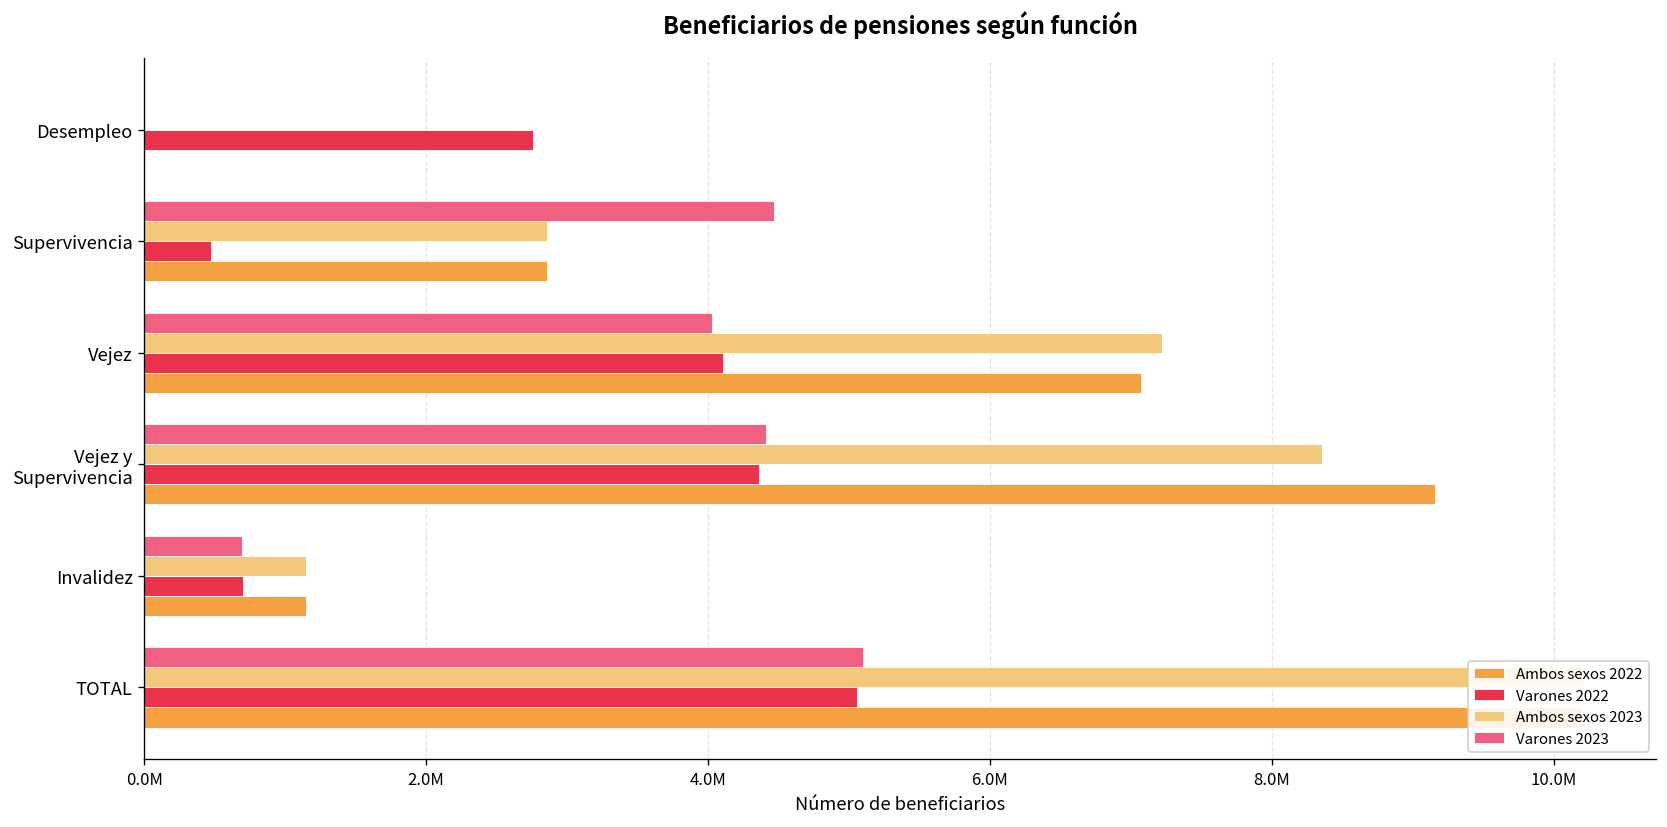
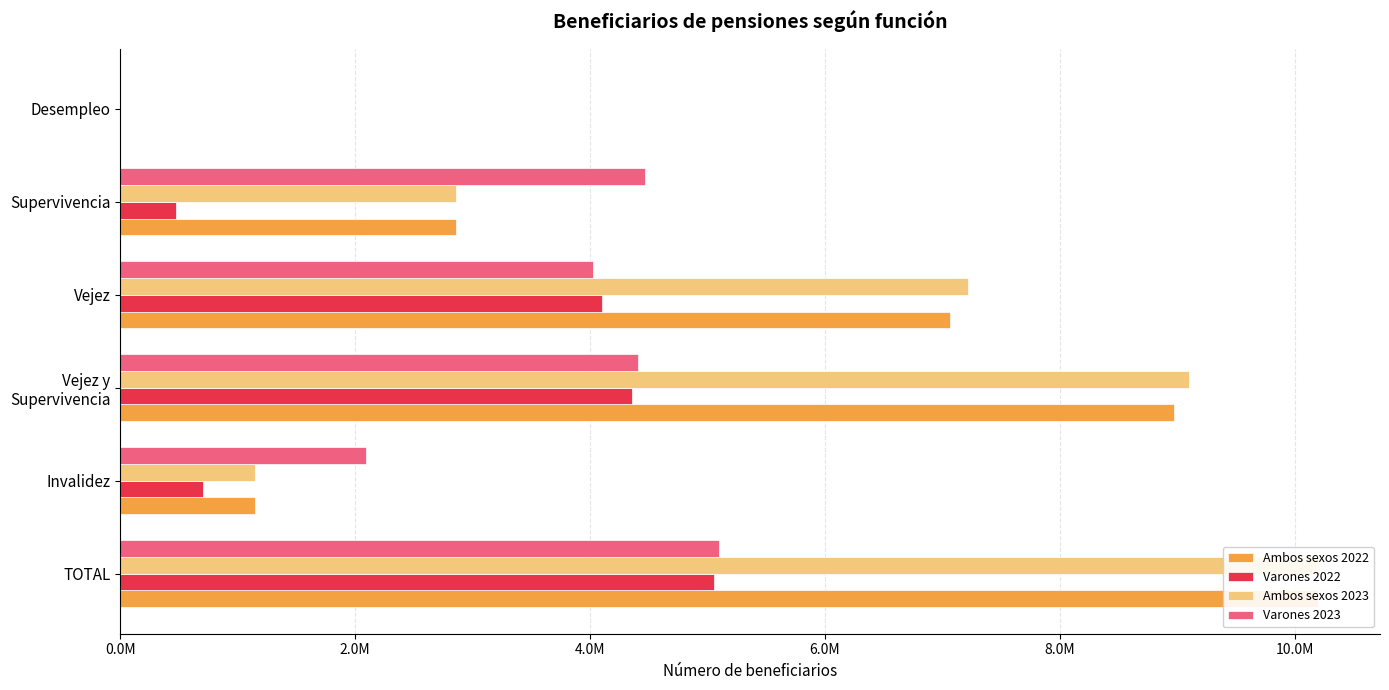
Varones 2022, Desempleo: 2760000 -> 0
Ambos sexos 2023, Vejez y Supervivencia: 8350000 -> 9100000
Ambos sexos 2022, Vejez y Supervivencia: 9150000 -> 8970000
Varones 2023, Invalidez: 700000 -> 2090000
